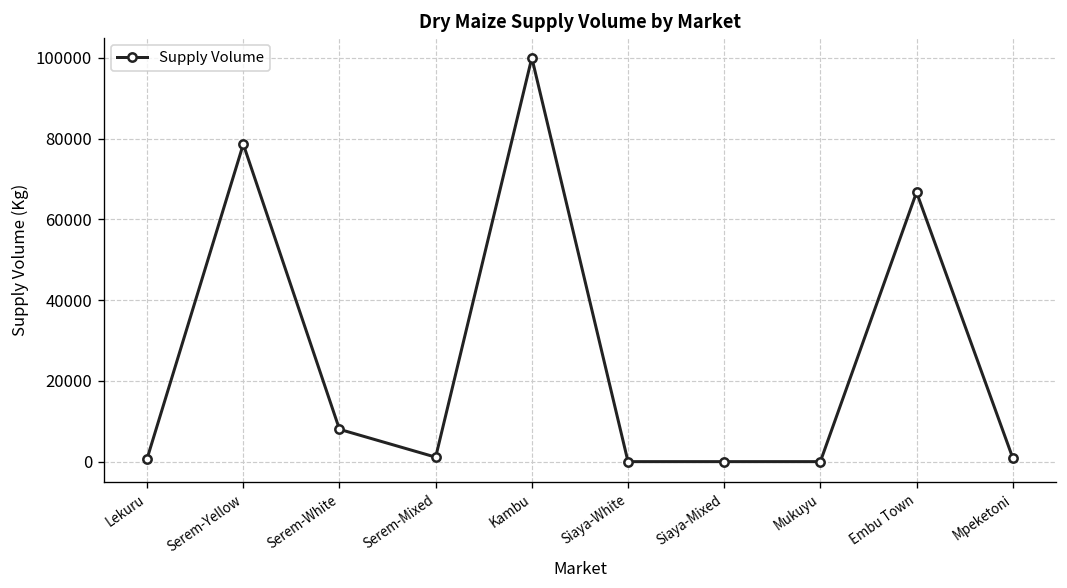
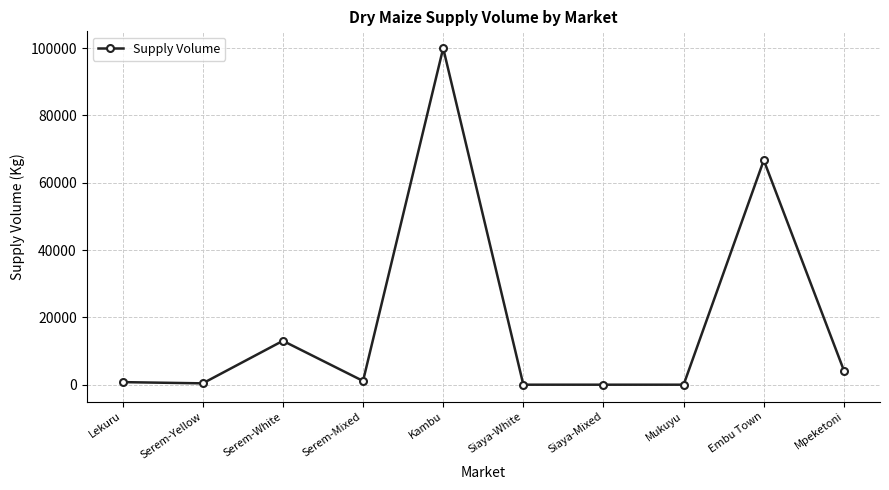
Serem-Yellow: 79000 -> 0
Serem-White: 8000 -> 13000
Mpeketoni: 1000 -> 4000
